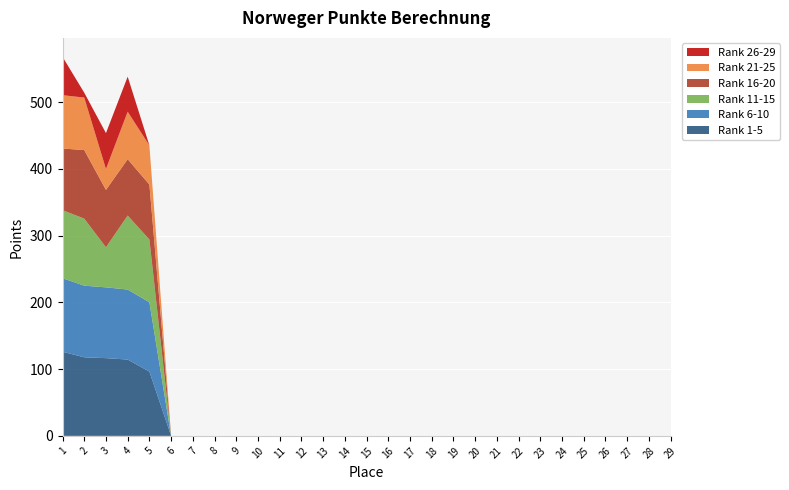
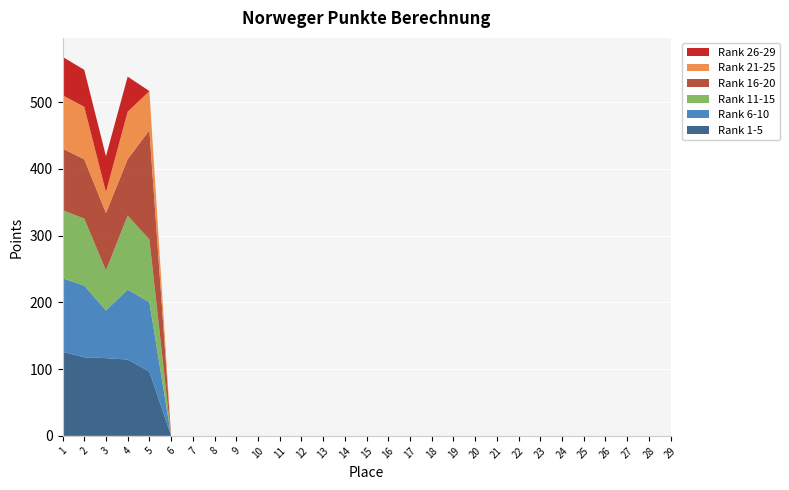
Rank 16-20, 2: 100 -> 90
Rank 26-29, 2: 10 -> 60
Rank 6-10, 3: 110 -> 70
Rank 16-20, 5: 80 -> 160
